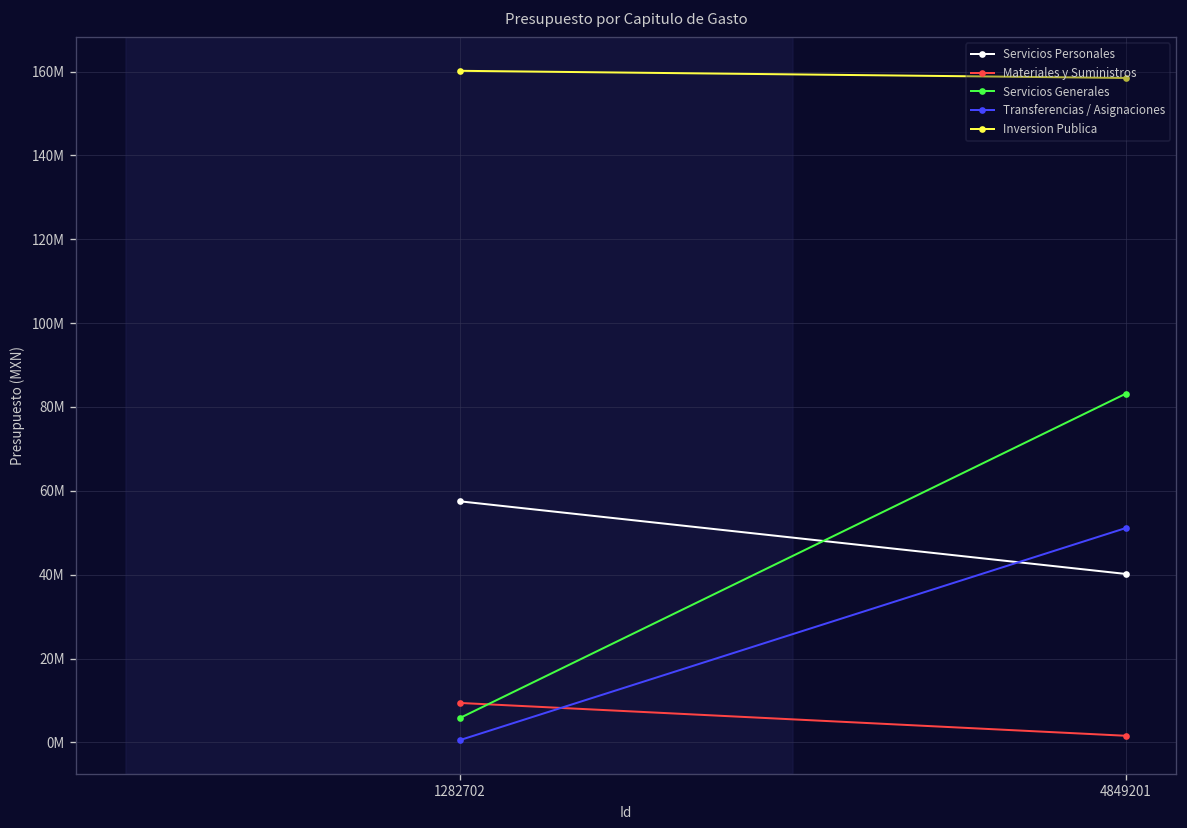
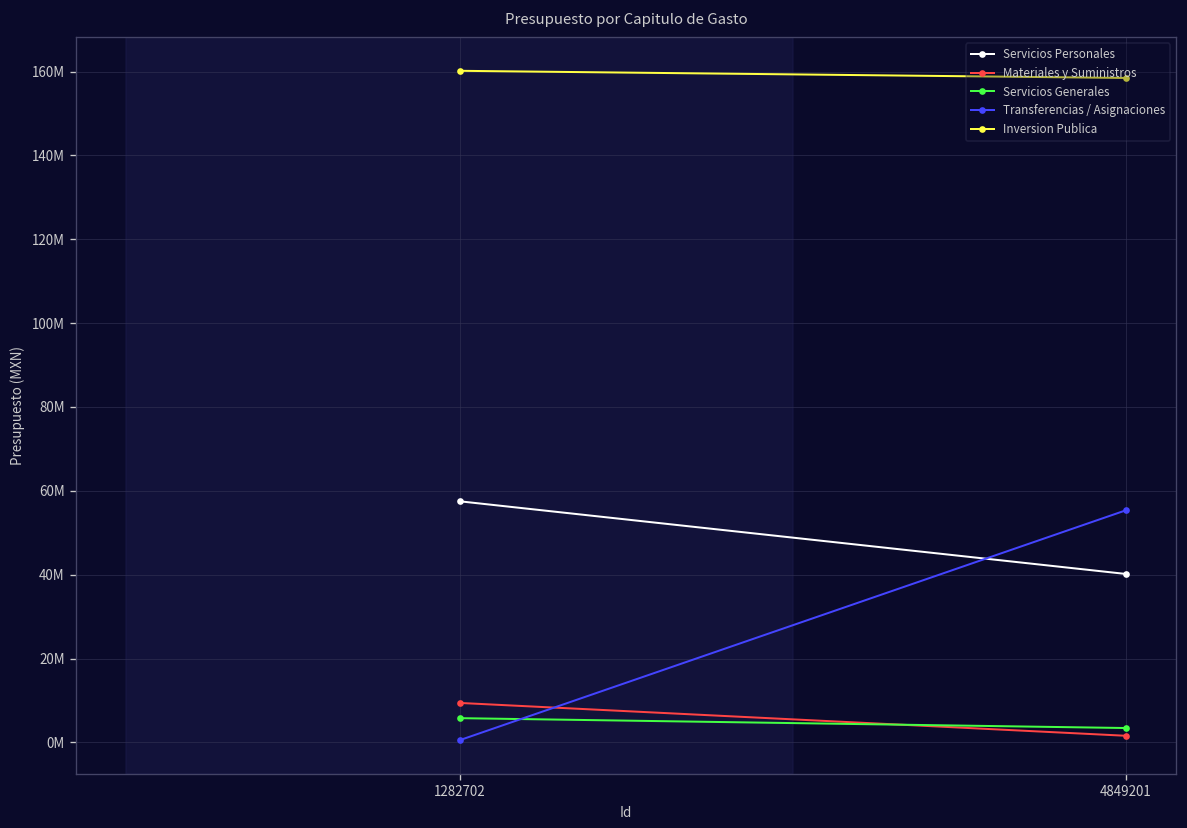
Servicios Generales, 4849201: 83000000 -> 3000000
Transferencias / Asignaciones, 4849201: 51000000 -> 55000000
